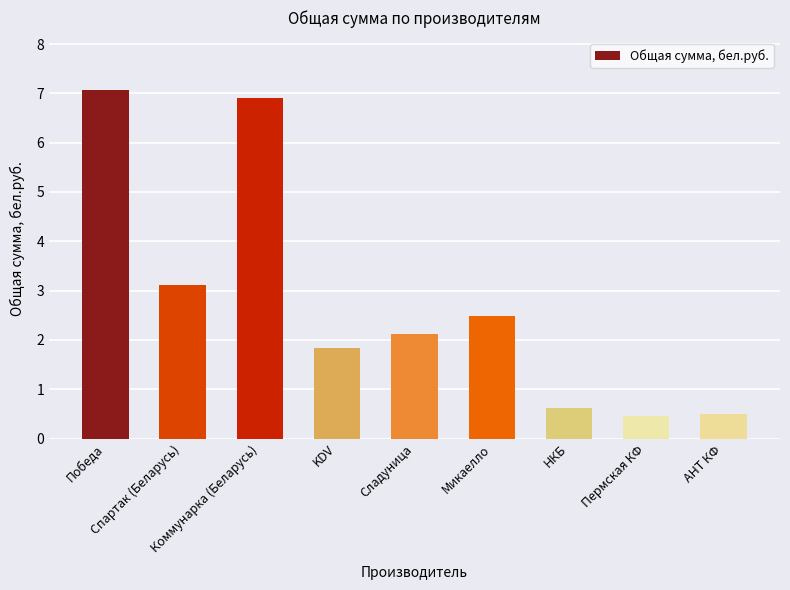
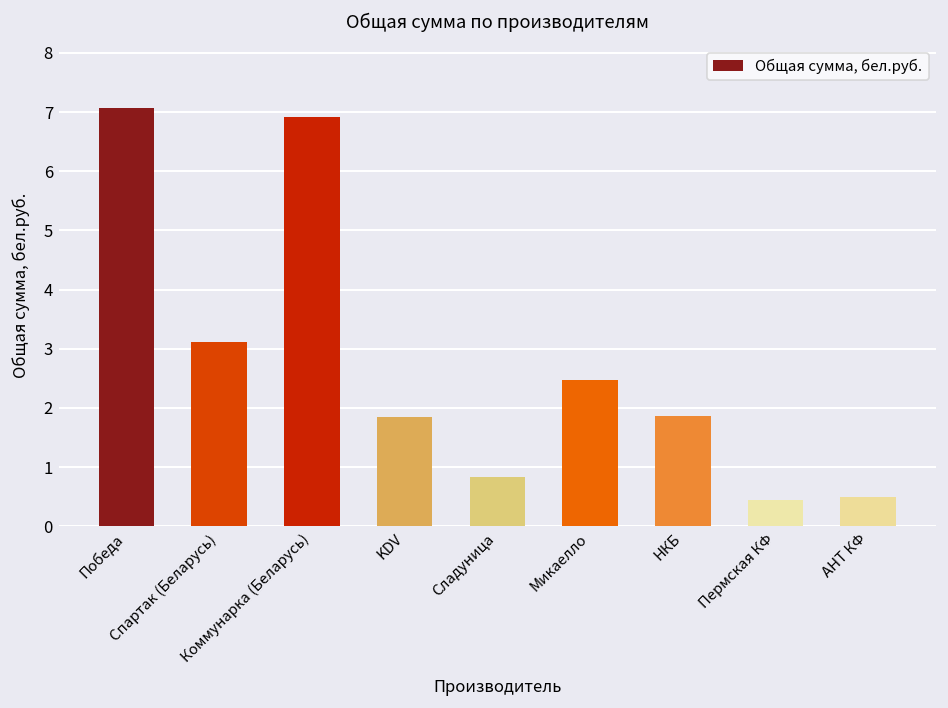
Сладуница: 2.1 -> 0.8
НКБ: 0.6 -> 1.9
